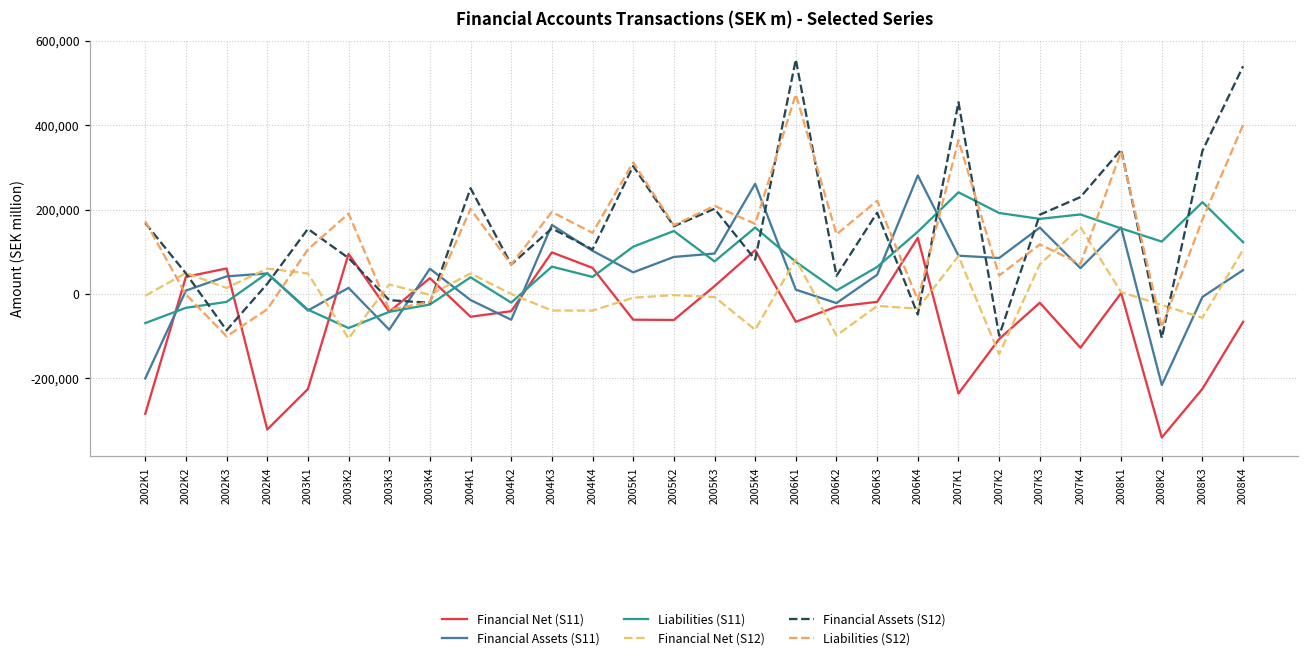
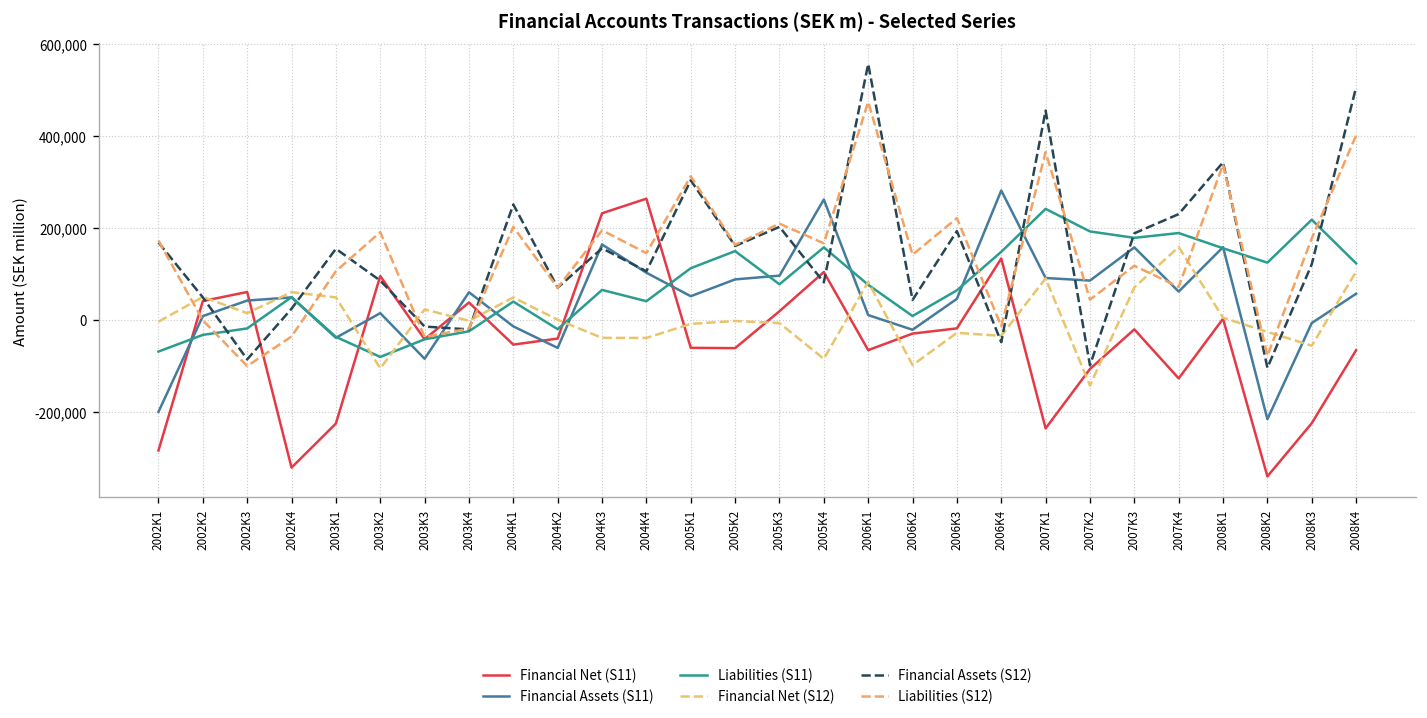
Financial Net (S11), 2004K3: 100,000 -> 230,000
Financial Net (S11), 2004K4: 60,000 -> 260,000
Financial Assets (S12), 2008K3: 340,000 -> 120,000
Financial Assets (S12), 2008K4: 540,000 -> 510,000
